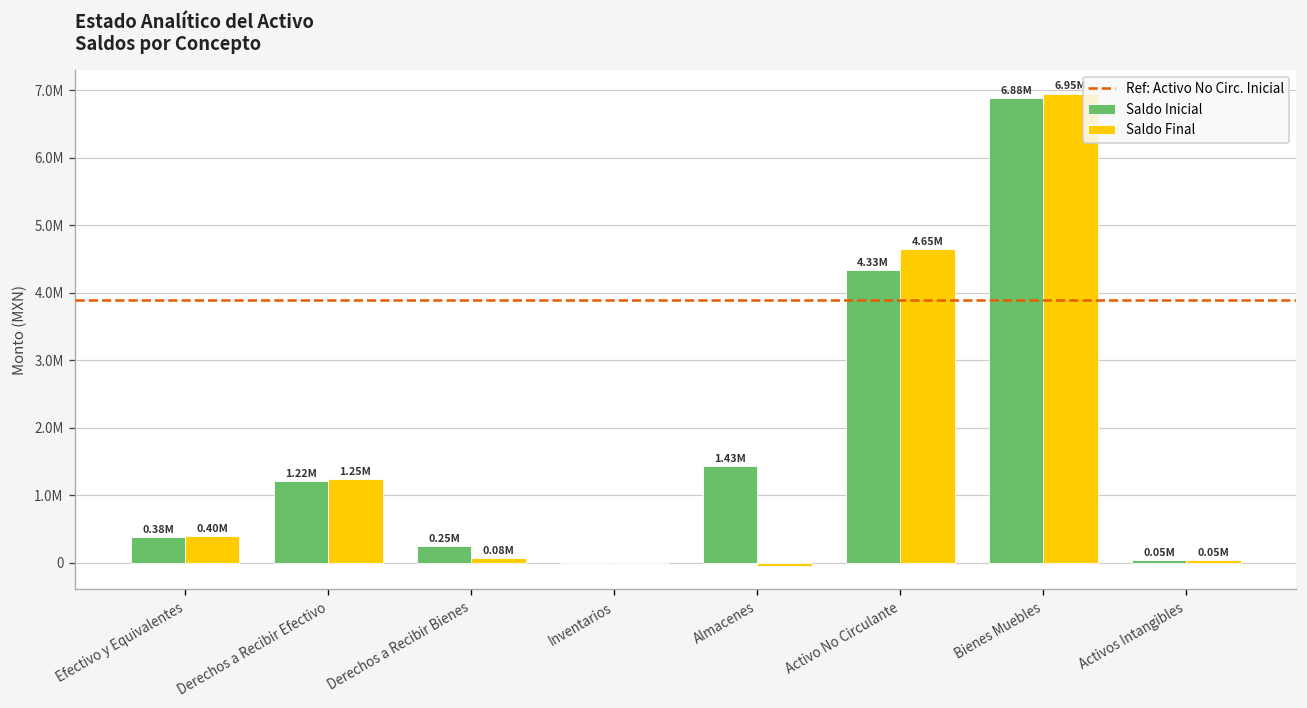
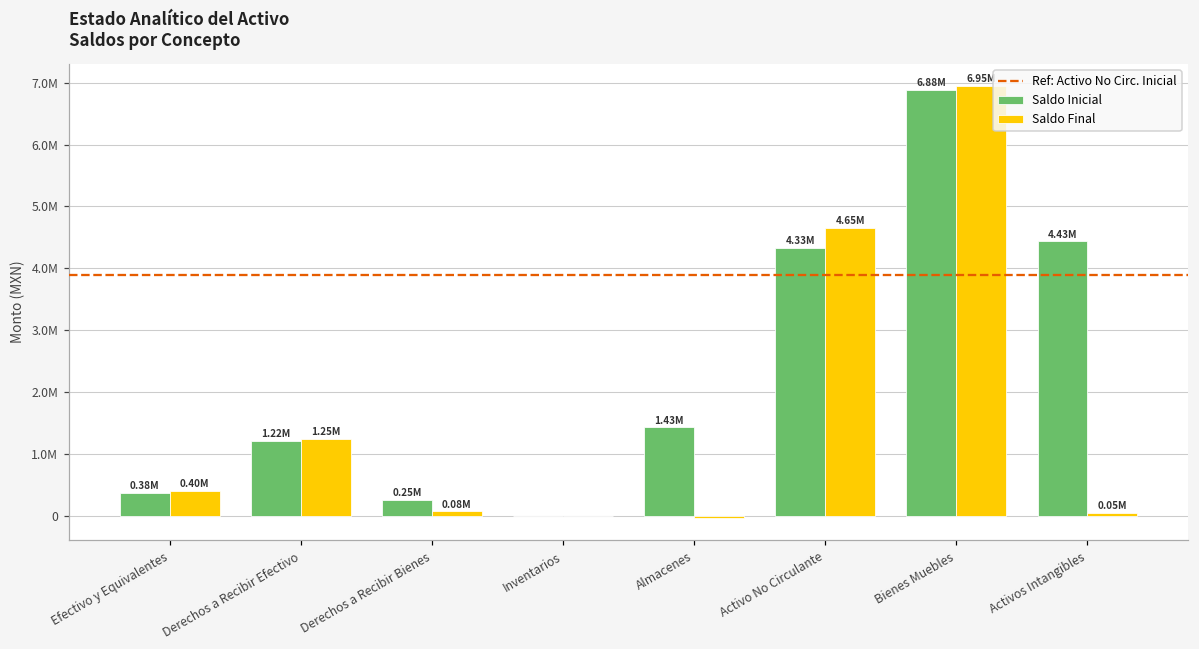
Saldo Inicial, Activos Intangibles: 0.05M -> 4.43M
